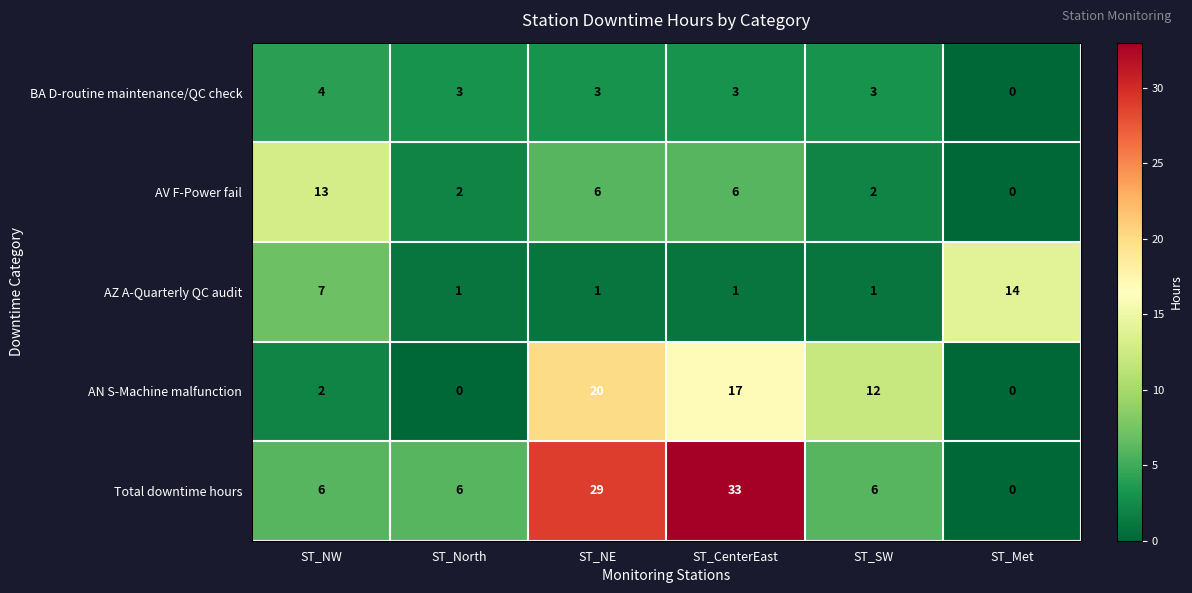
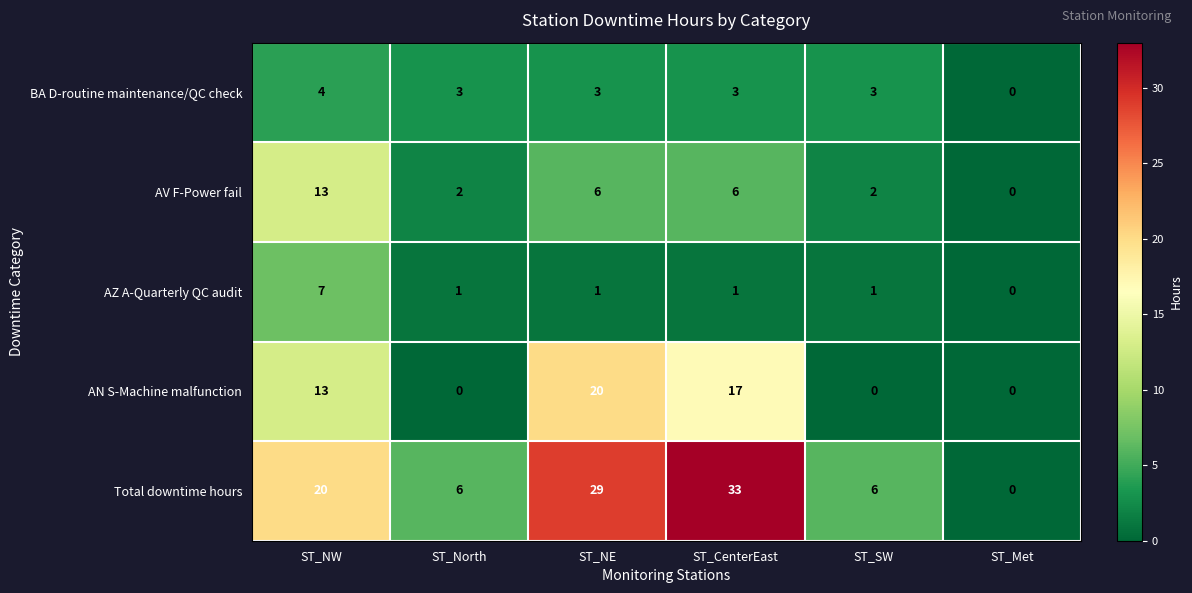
AZ A-Quarterly QC audit, ST_Met: 14 -> 0
AN S-Machine malfunction, ST_NW: 2 -> 13
AN S-Machine malfunction, ST_SW: 12 -> 0
Total downtime hours, ST_NW: 6 -> 20
